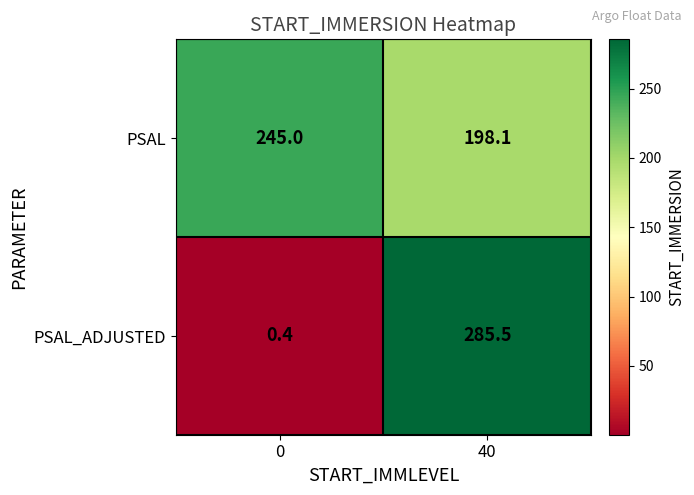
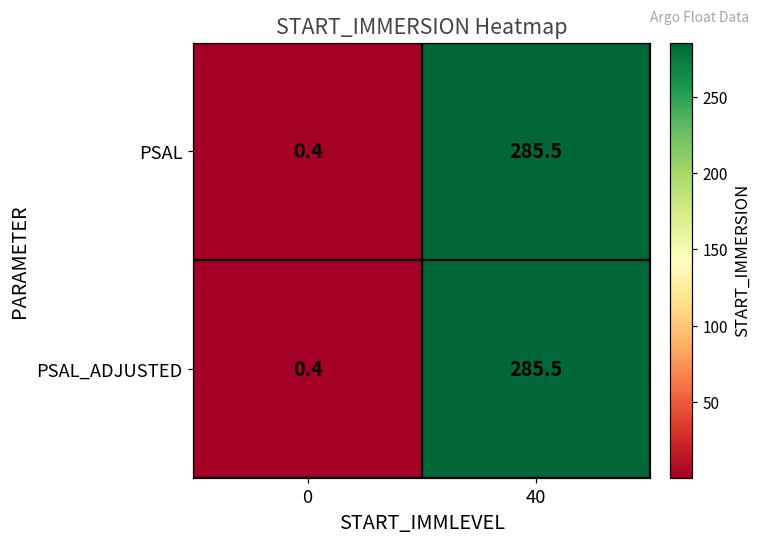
PSAL, 0: 245.0 -> 0.4
PSAL, 40: 198.1 -> 285.5
